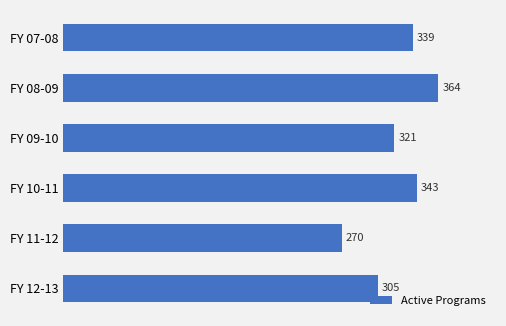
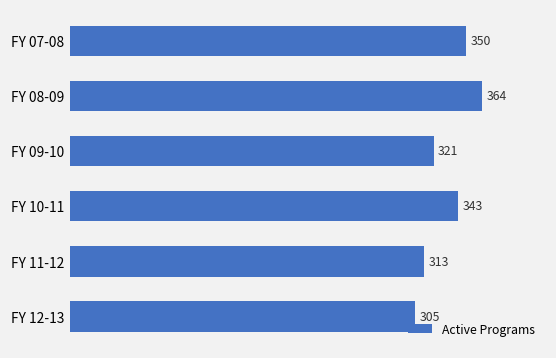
FY 07-08: 339 -> 350
FY 11-12: 270 -> 313
